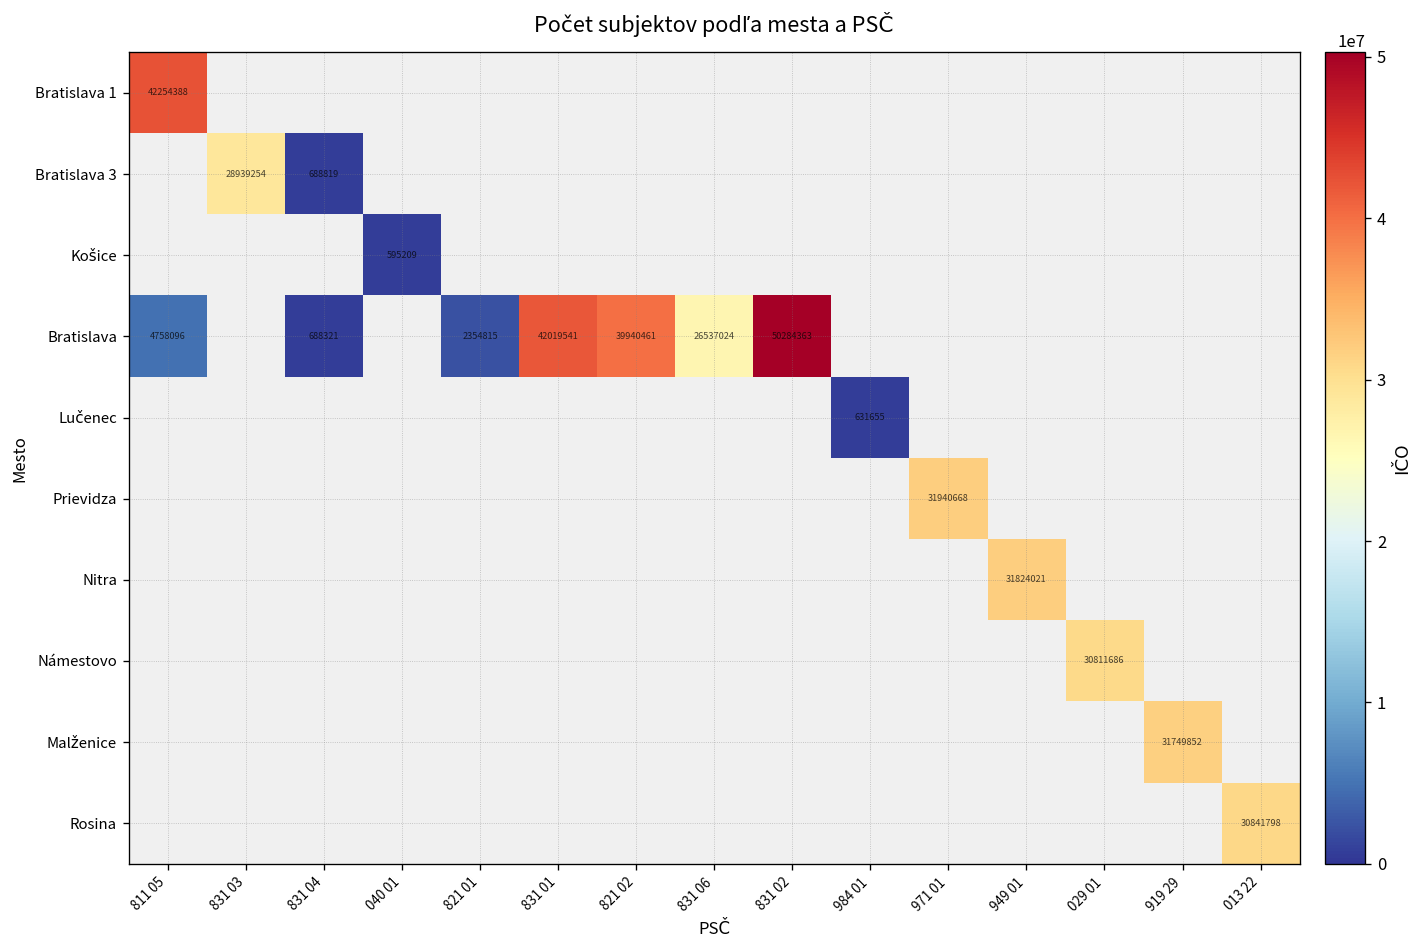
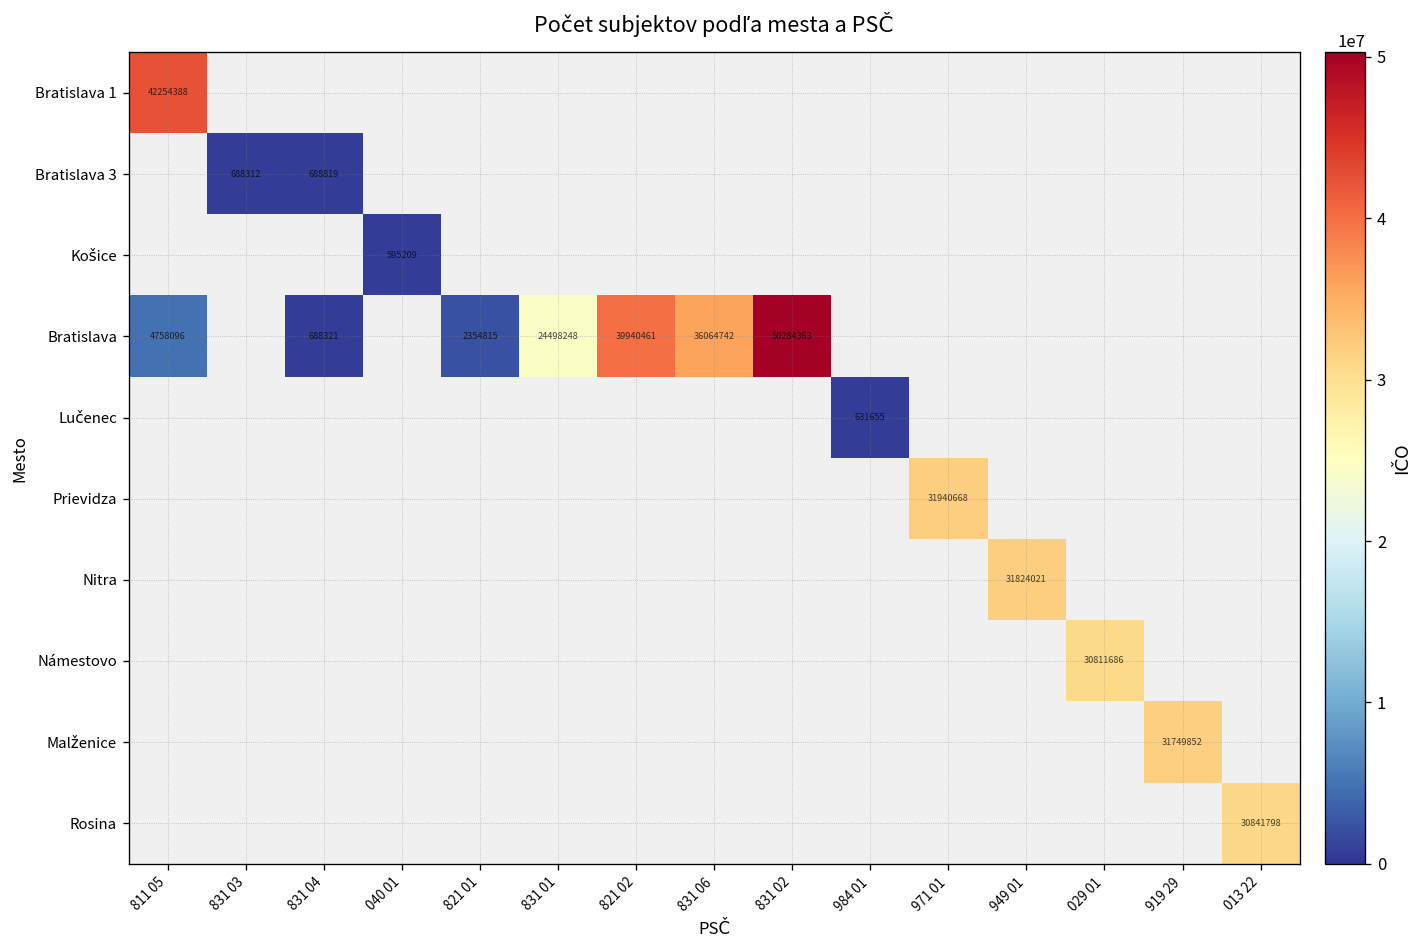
Bratislava 3, 831 03: 28939254 -> 688312
Bratislava, 831 01: 42019541 -> 24498248
Bratislava, 831 06: 26537024 -> 36064742
